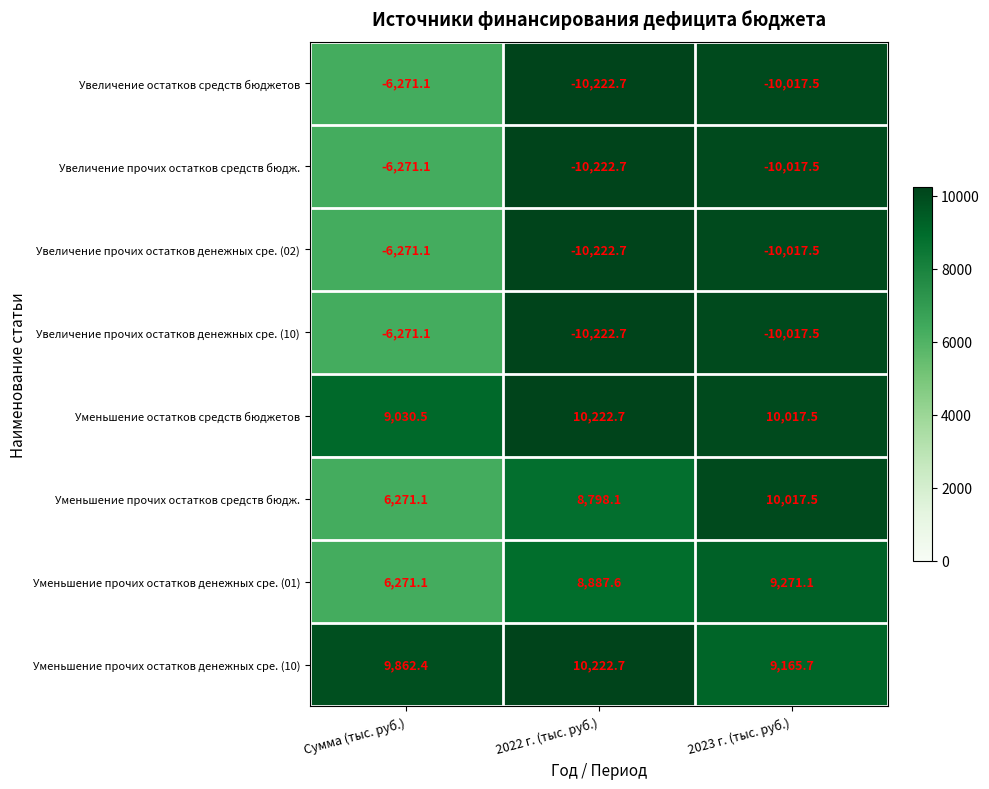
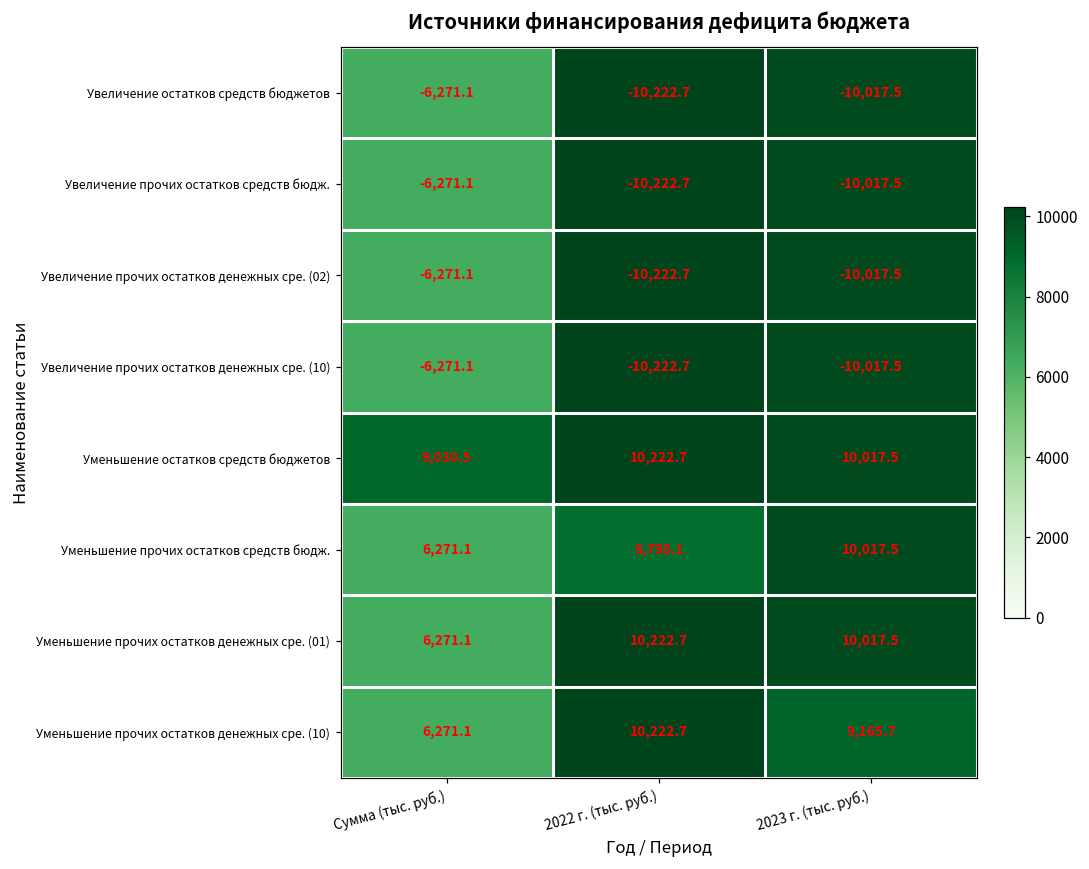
Уменьшение прочих остатков денежных сре. (01), 2022 г. (тыс. руб.): 8,887.6 -> 10,222.7
Уменьшение прочих остатков денежных сре. (01), 2023 г. (тыс. руб.): 9,271.1 -> 10,017.5
Уменьшение прочих остатков денежных сре. (10), Сумма (тыс. руб.): 9,862.4 -> 6,271.1
